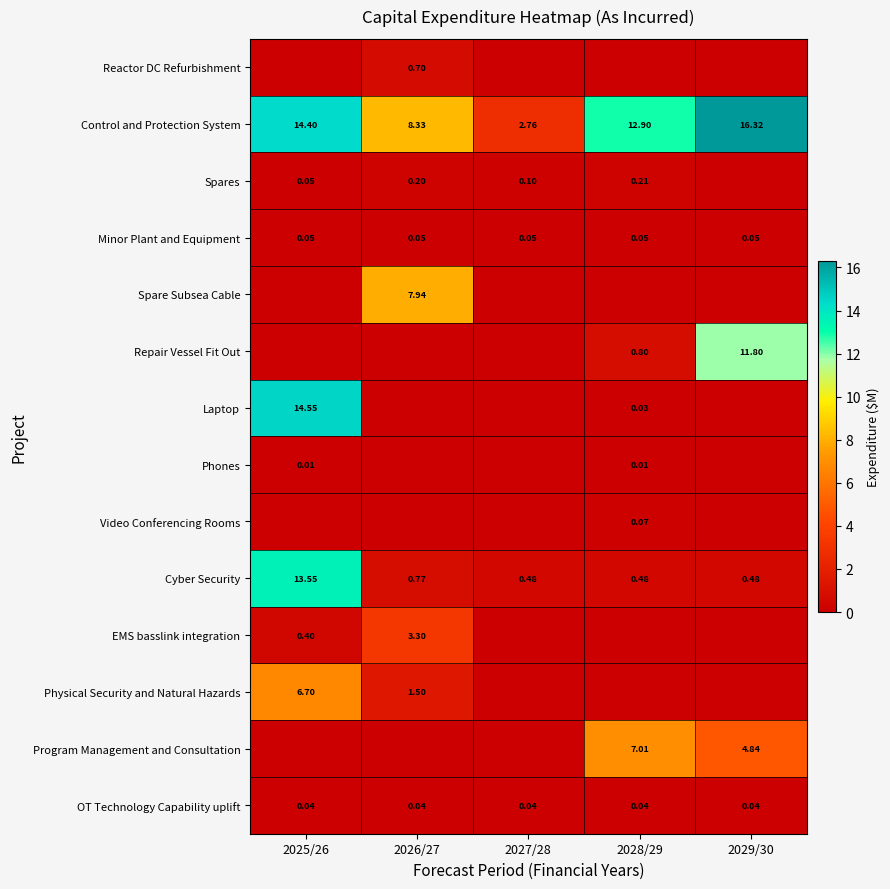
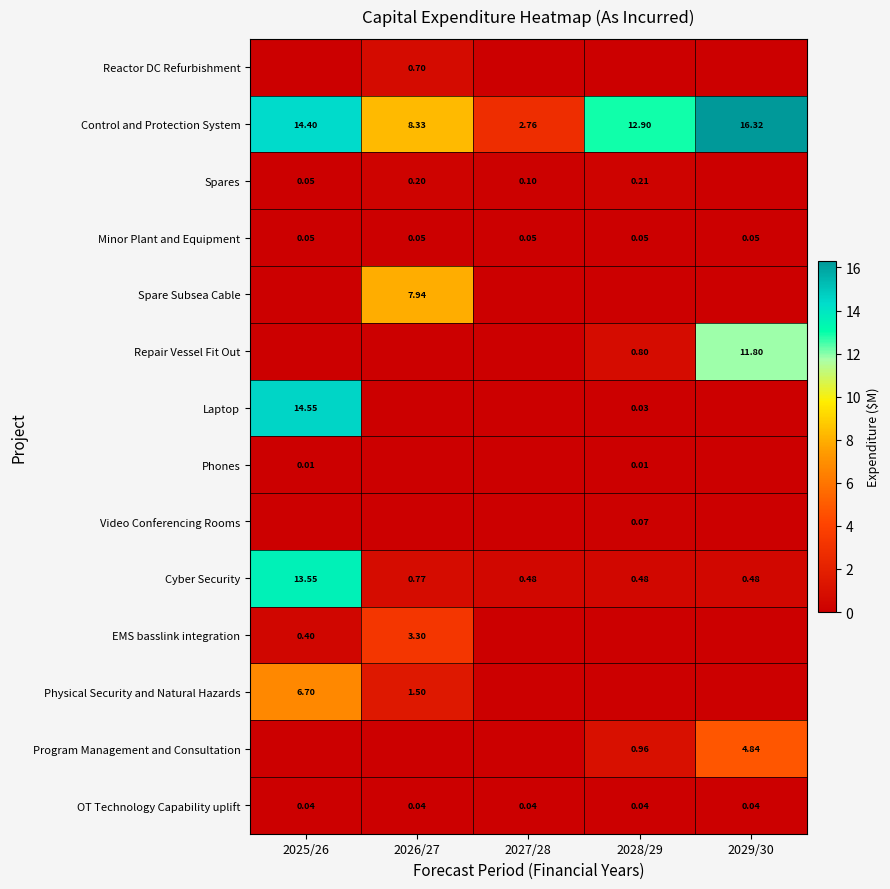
Program Management and Consultation, 2028/29: 7.01 -> 0.96
